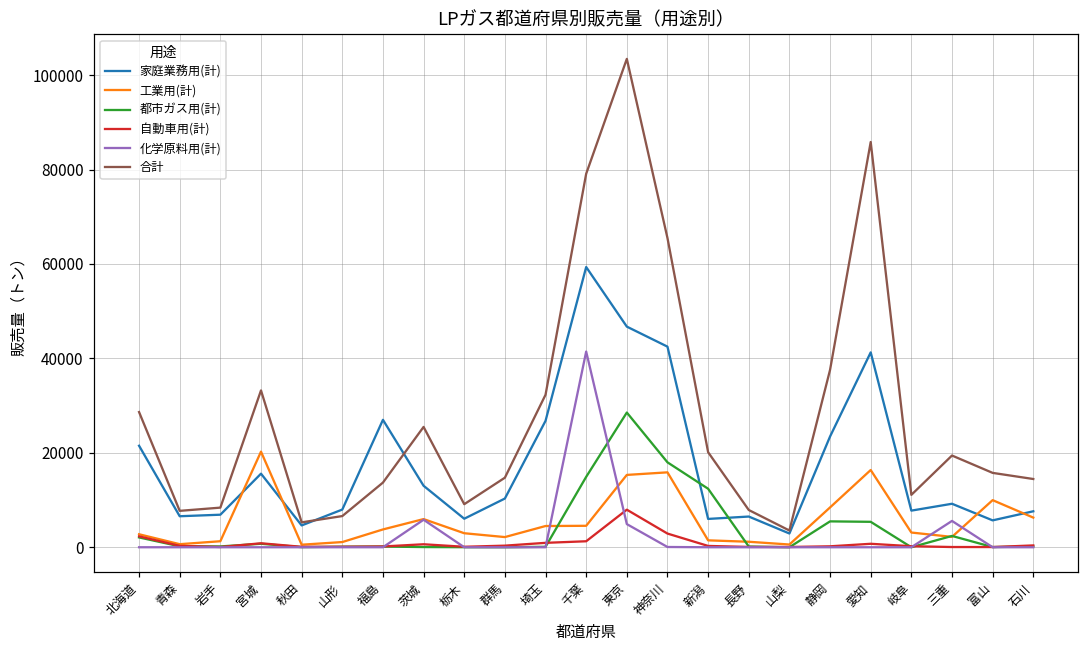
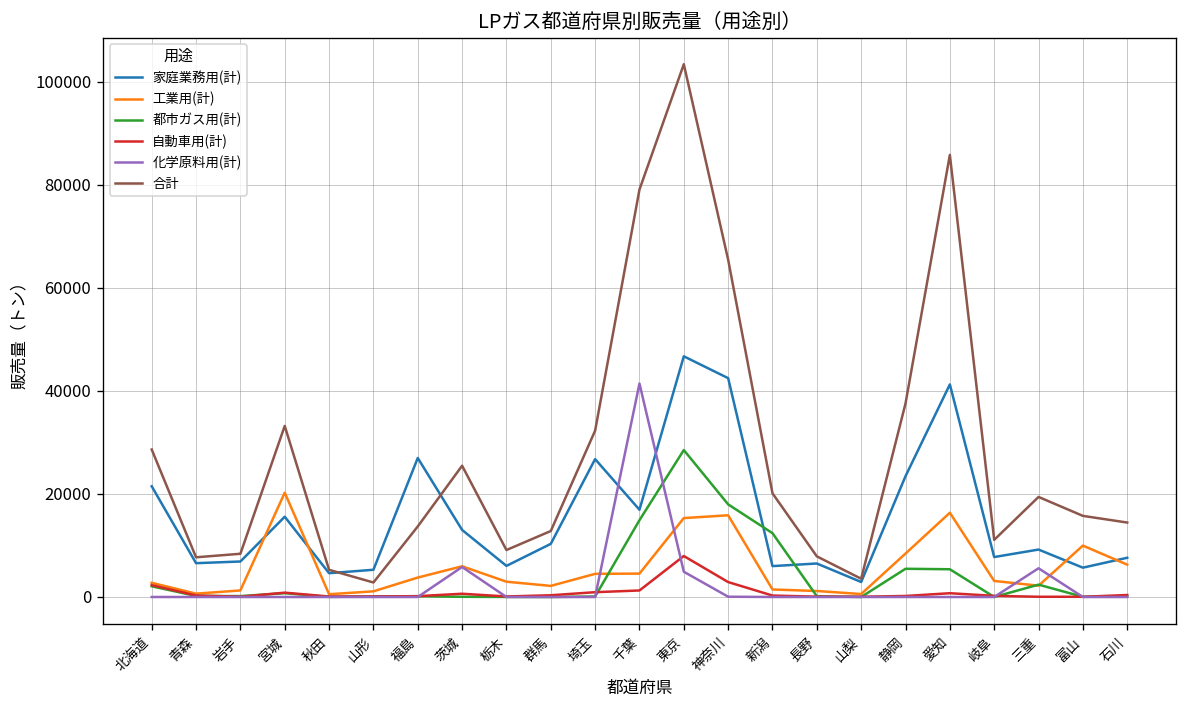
家庭業務用(計), 山形: 8000 -> 5000
合計, 山形: 7000 -> 3000
合計, 群馬: 15000 -> 13000
家庭業務用(計), 千葉: 59000 -> 17000
